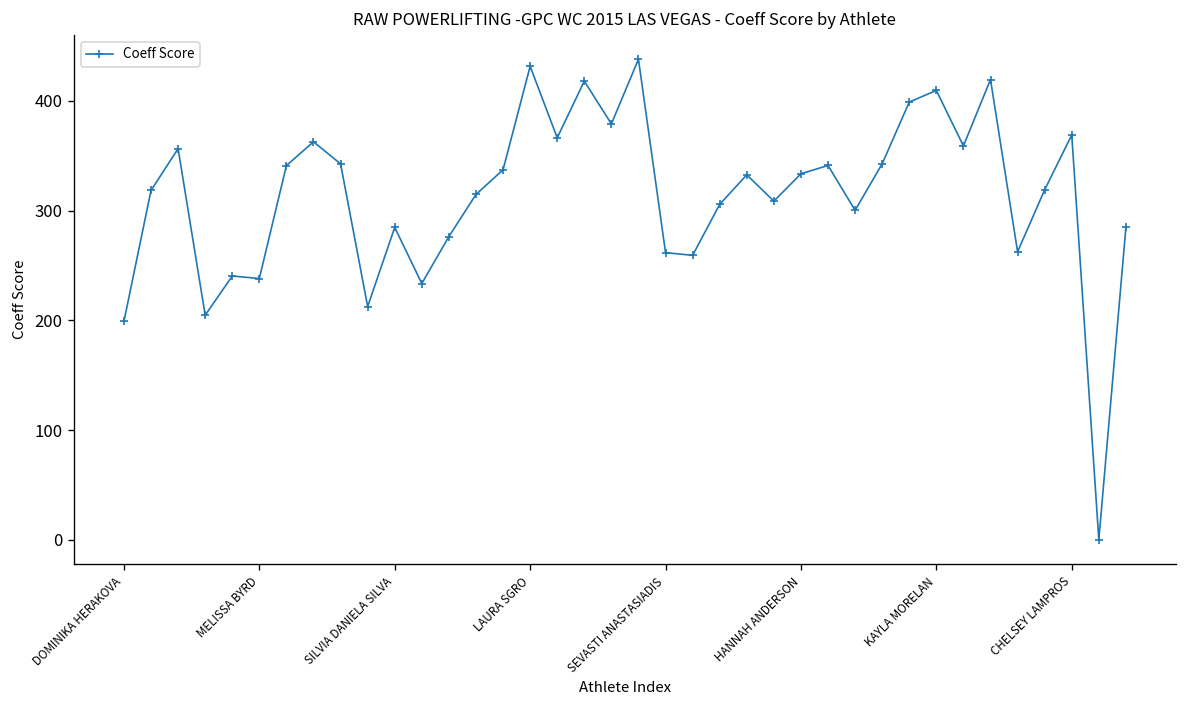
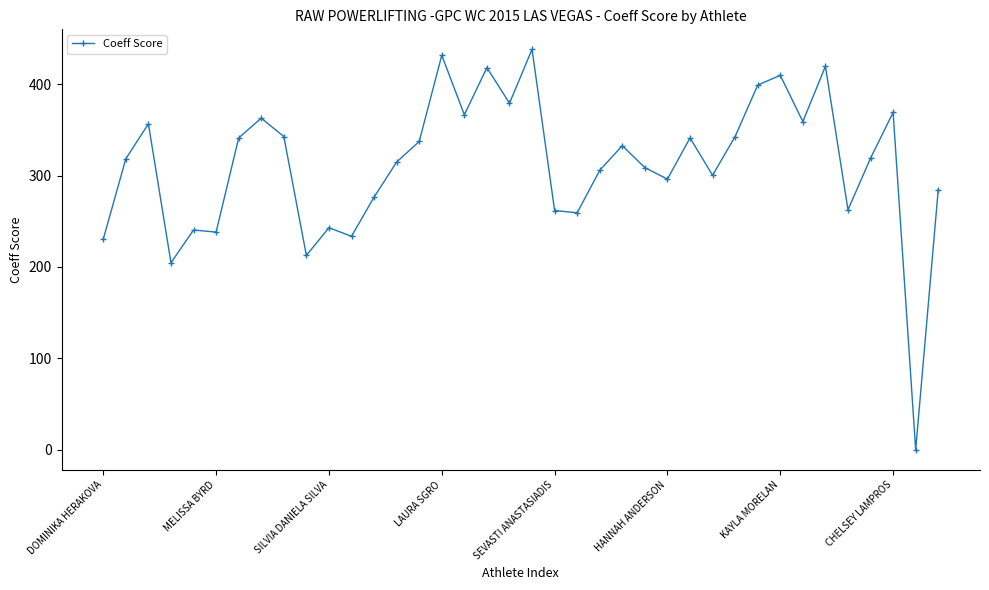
DOMINIKA HERAKOVA: 200 -> 230
SILVIA DANIELA SILVA: 280 -> 240
HANNAH ANDERSON: 330 -> 300
